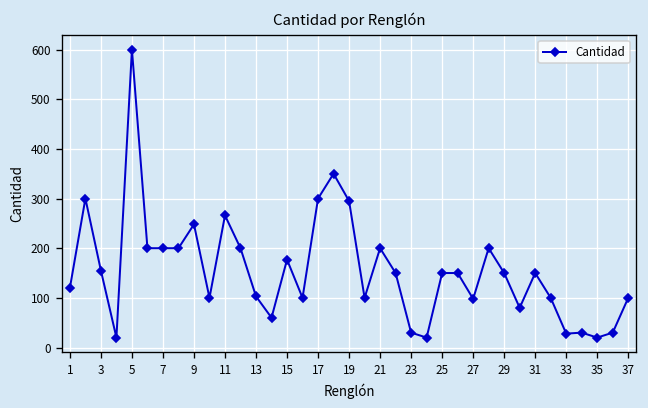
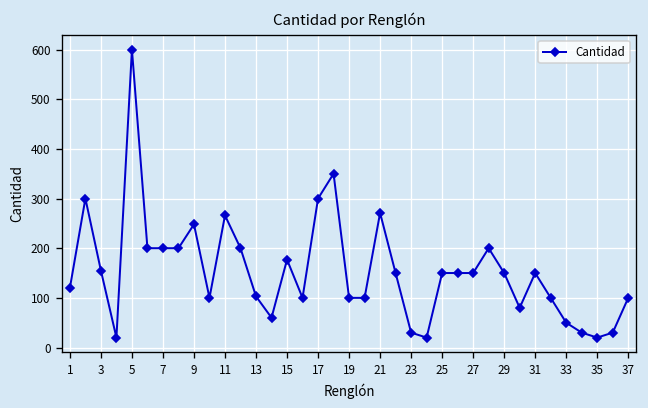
19: 300 -> 100
21: 200 -> 270
27: 100 -> 150
33: 30 -> 50
